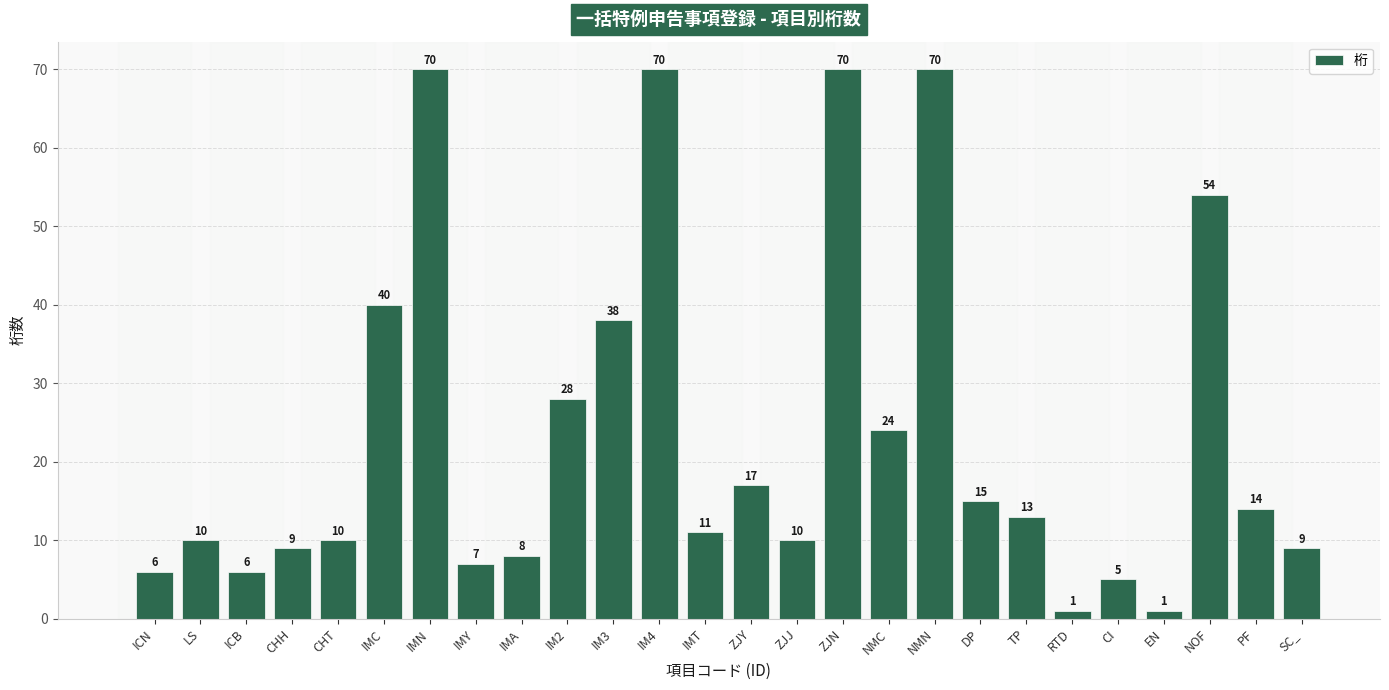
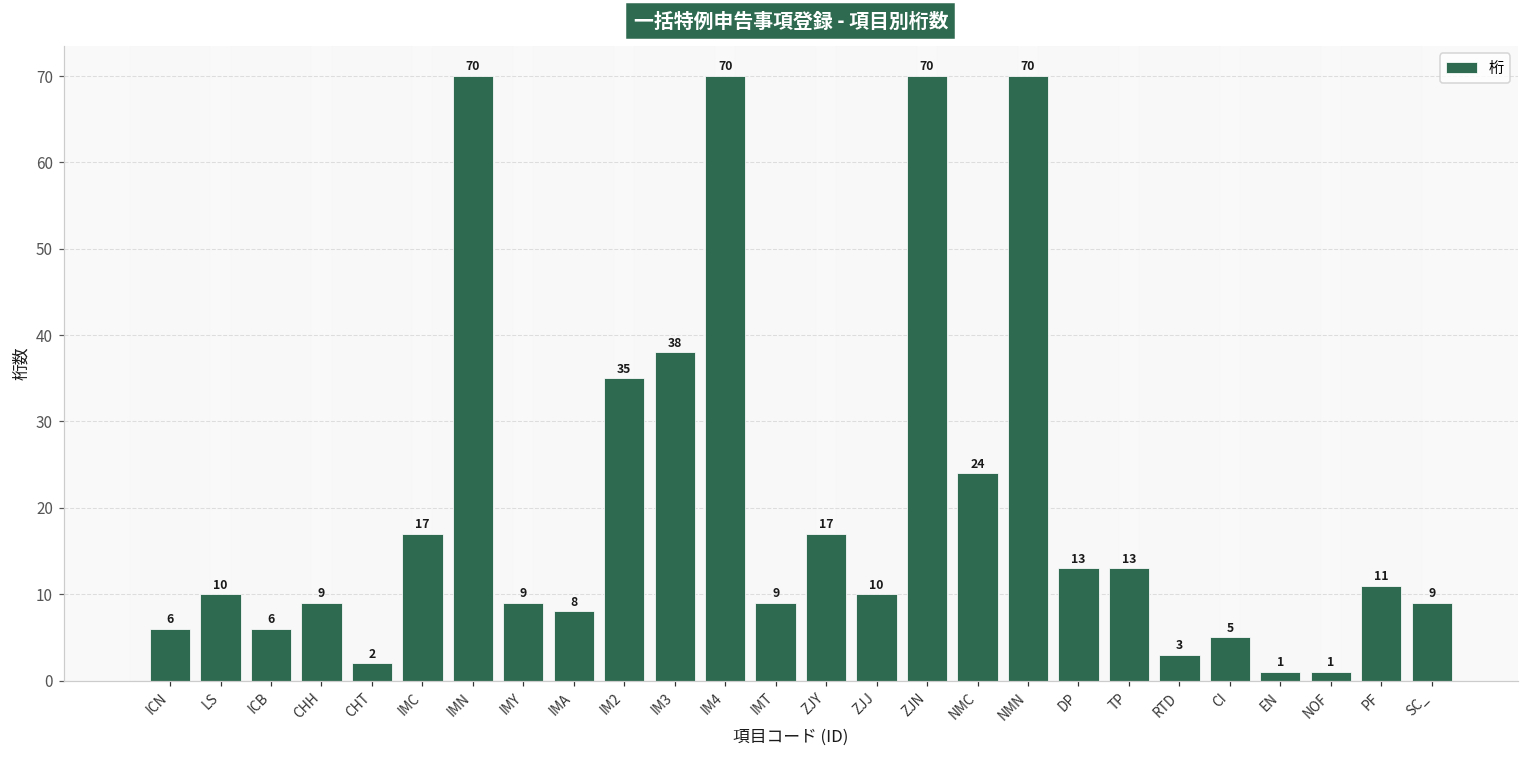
CHT: 10 -> 2
IMC: 40 -> 17
IMY: 7 -> 9
IM2: 28 -> 35
IMT: 11 -> 9
DP: 15 -> 13
RTD: 1 -> 3
NOF: 54 -> 1
PF: 14 -> 11
